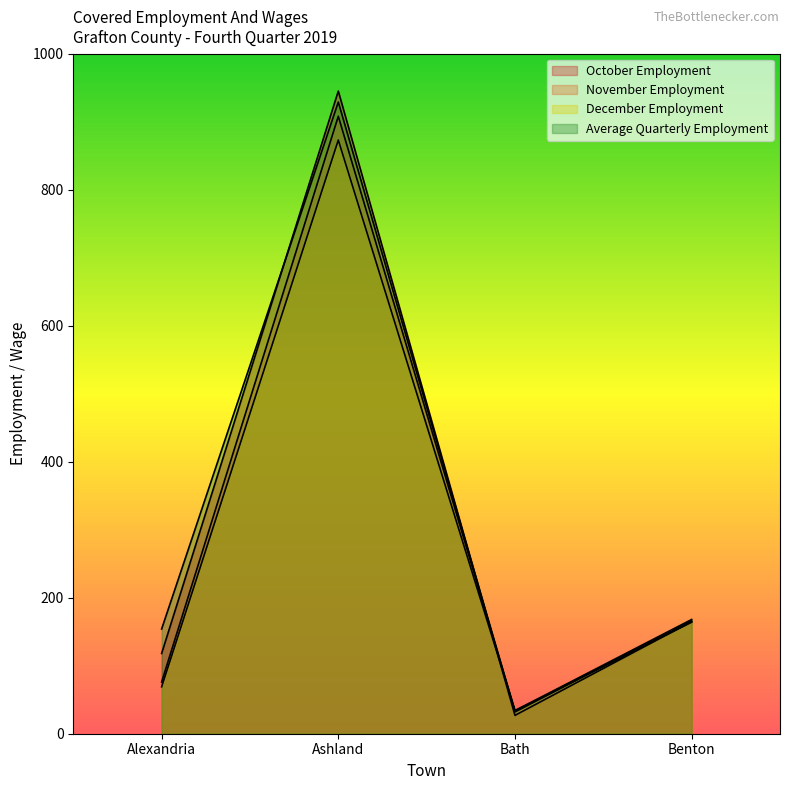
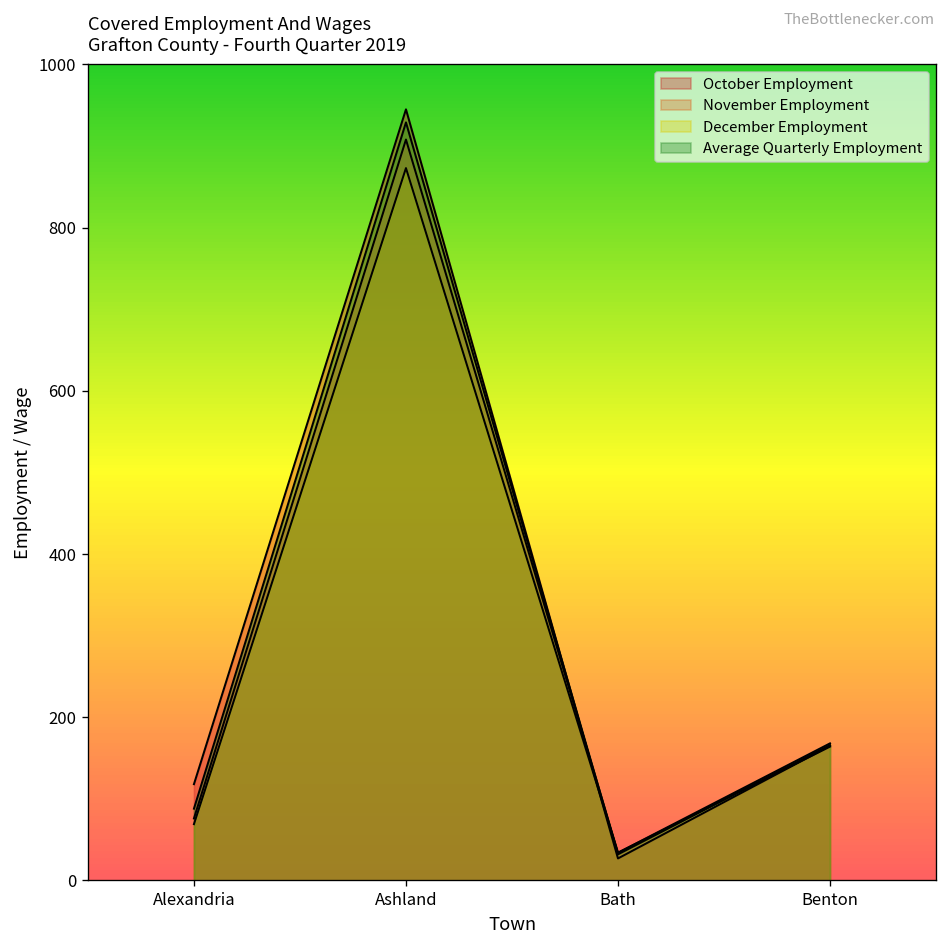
Average Quarterly Employment, Alexandria: 150 -> 90
